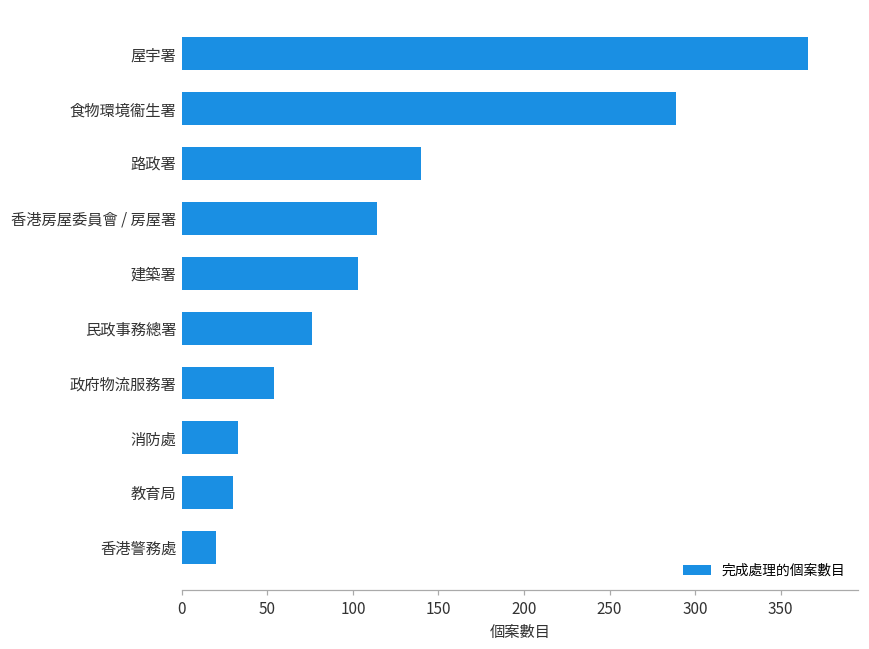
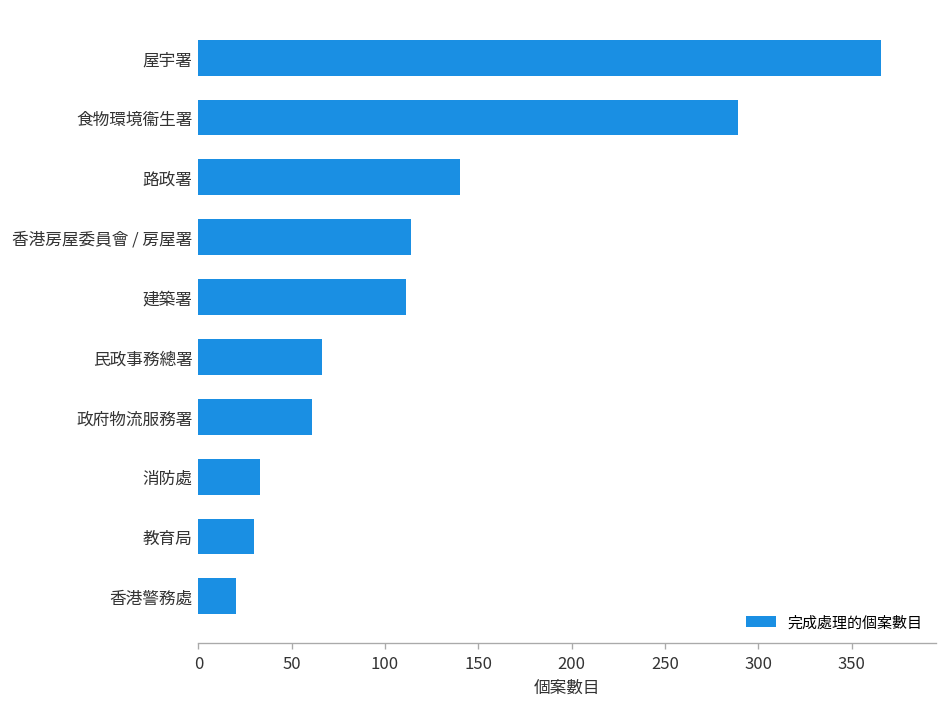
建築署: 103 -> 111
民政事務總署: 76 -> 66
政府物流服務署: 54 -> 61
